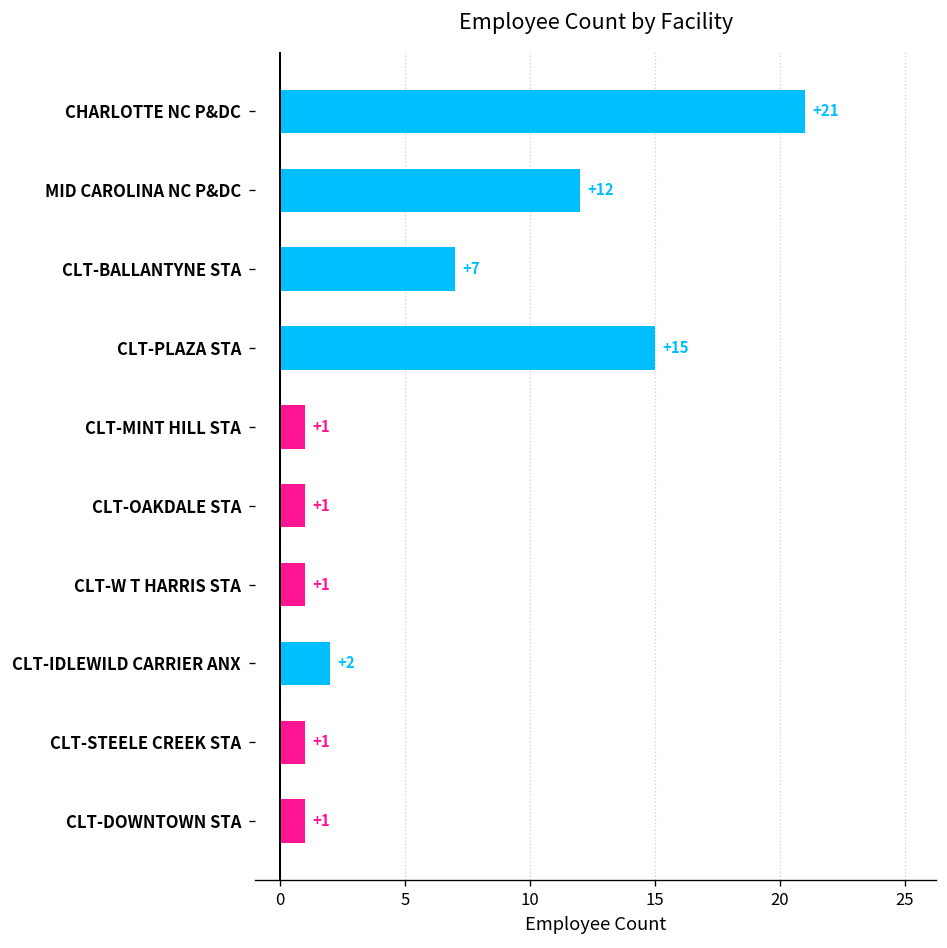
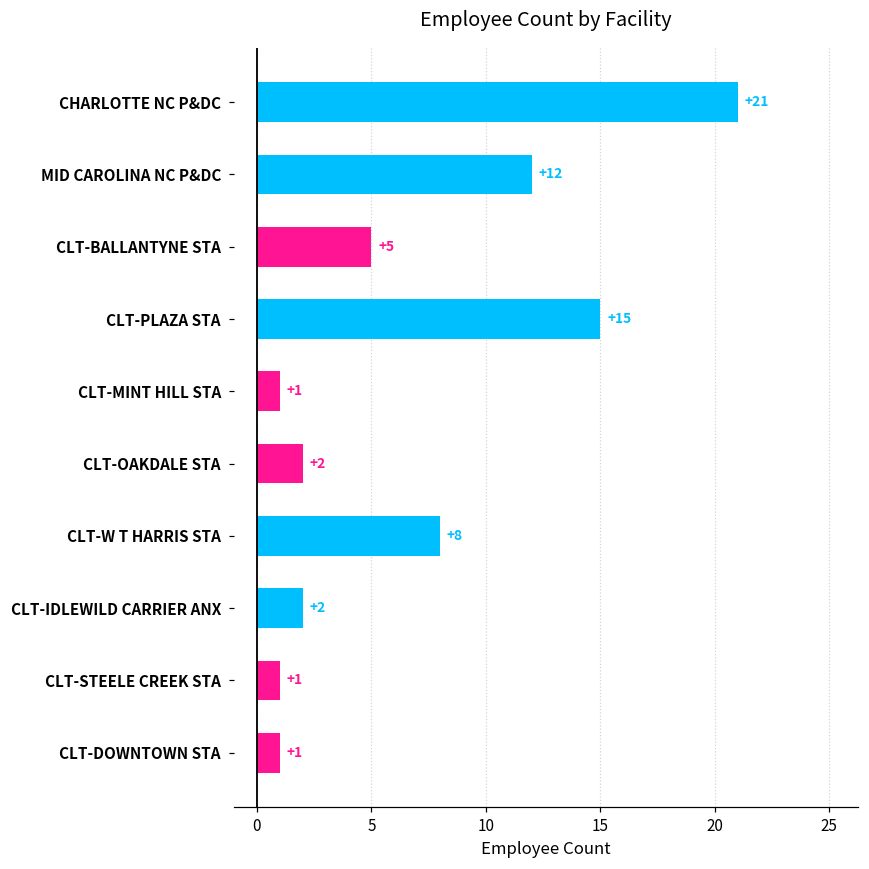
CLT-BALLANTYNE STA: +7 -> +5
CLT-OAKDALE STA: +1 -> +2
CLT-W T HARRIS STA: +1 -> +8
